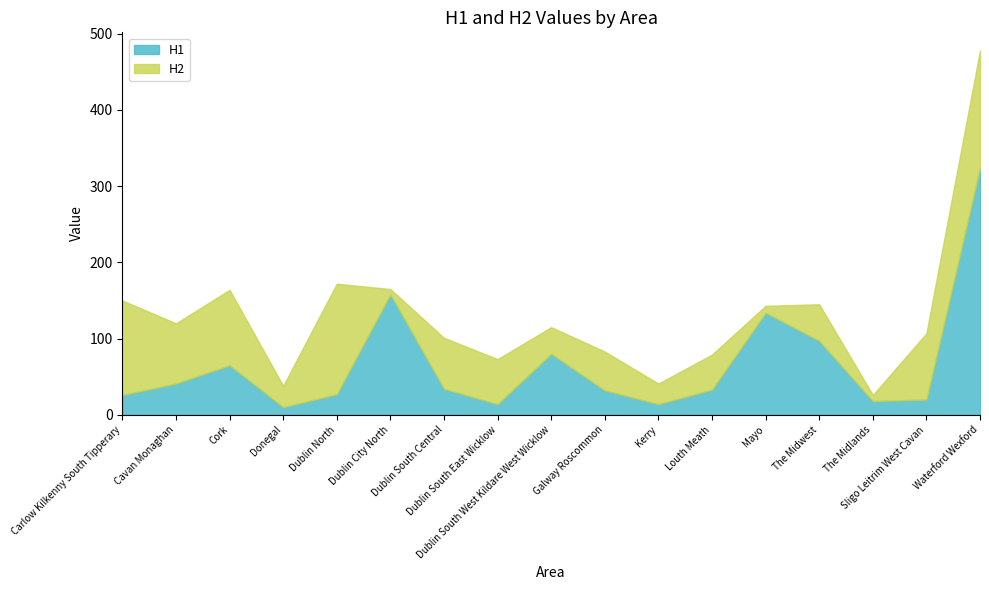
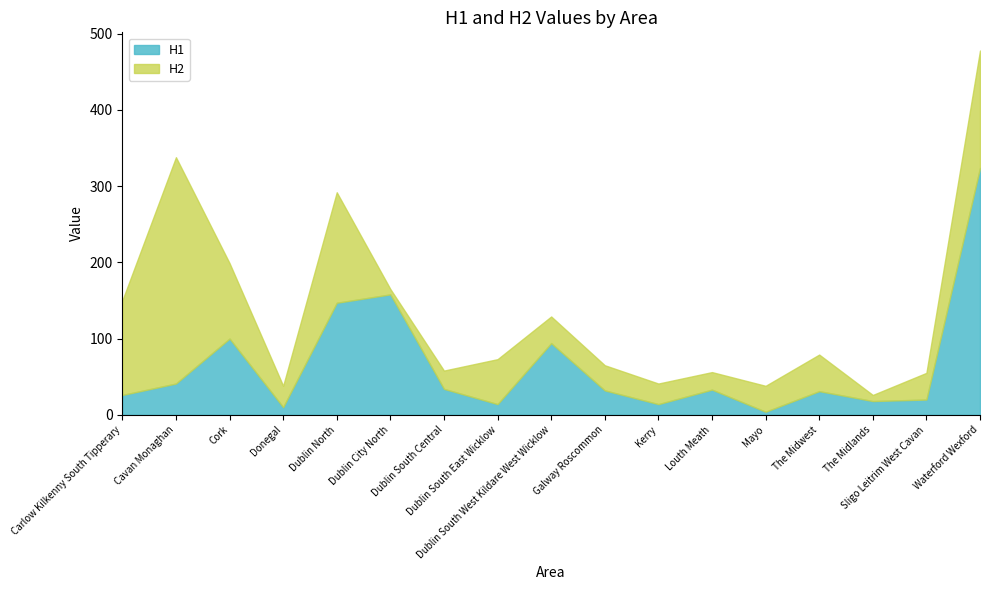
H2, Cavan Monaghan: 80 -> 300
H1, Cork: 70 -> 100
H1, Dublin North: 30 -> 150
H2, Dublin South Central: 70 -> 20
H1, Dublin South West Kildare West Wicklow: 80 -> 90
H2, Galway Roscommon: 50 -> 30
H2, Louth Meath: 50 -> 20
H1, Mayo: 130 -> 0
H2, Mayo: 10 -> 30
H1, The Midwest: 100 -> 30
H2, Sligo Leitrim West Cavan: 90 -> 40
